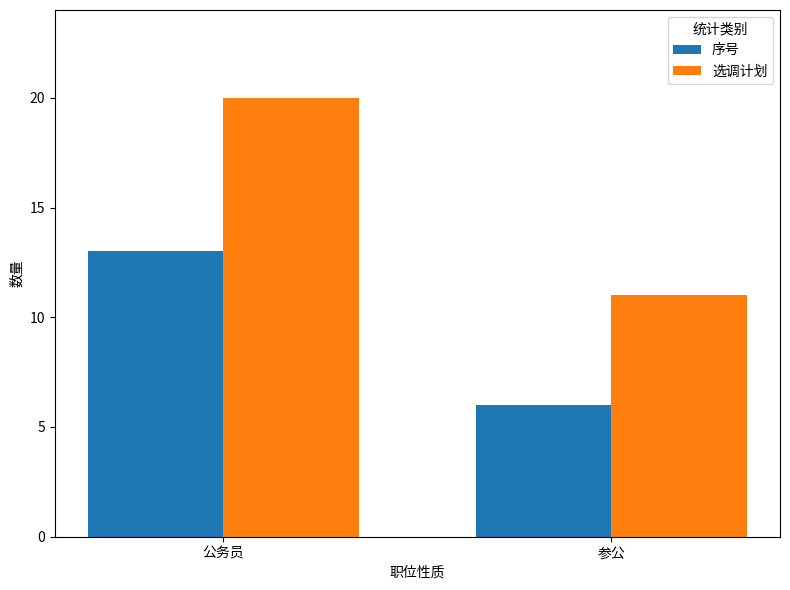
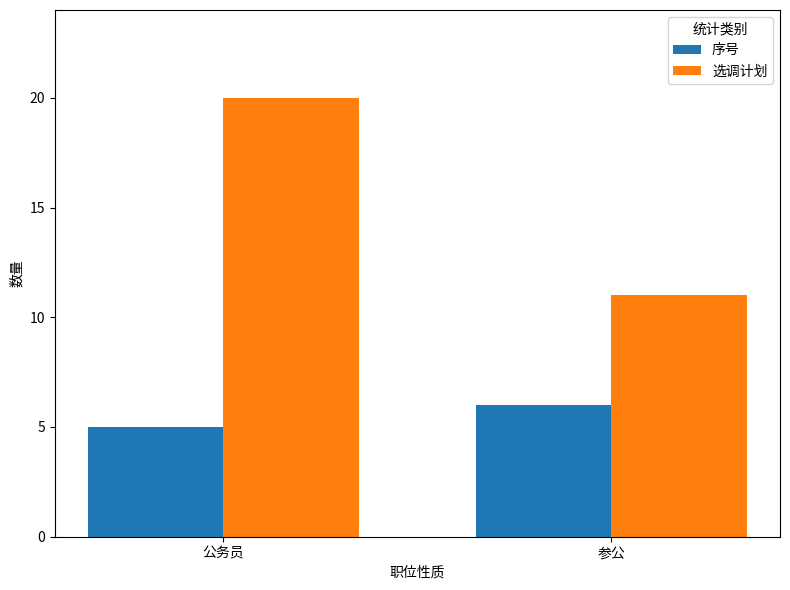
序号, 公务员: 13 -> 5
